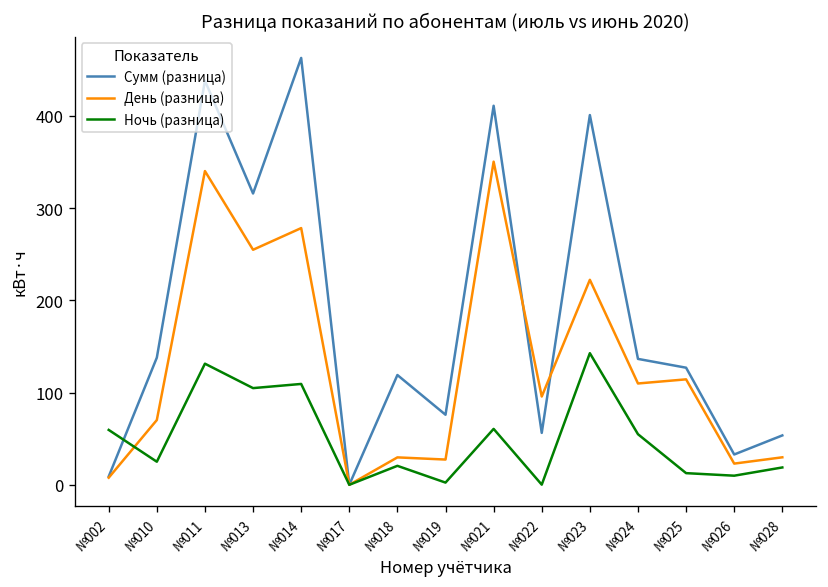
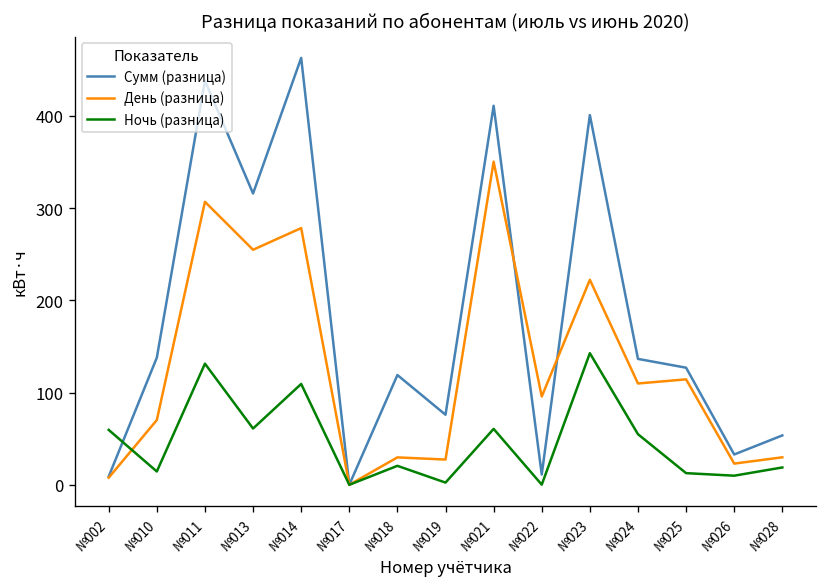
Ночь (разница), №010: 30 -> 10
День (разница), №011: 340 -> 310
Ночь (разница), №013: 100 -> 60
Сумм (разница), №022: 60 -> 10
